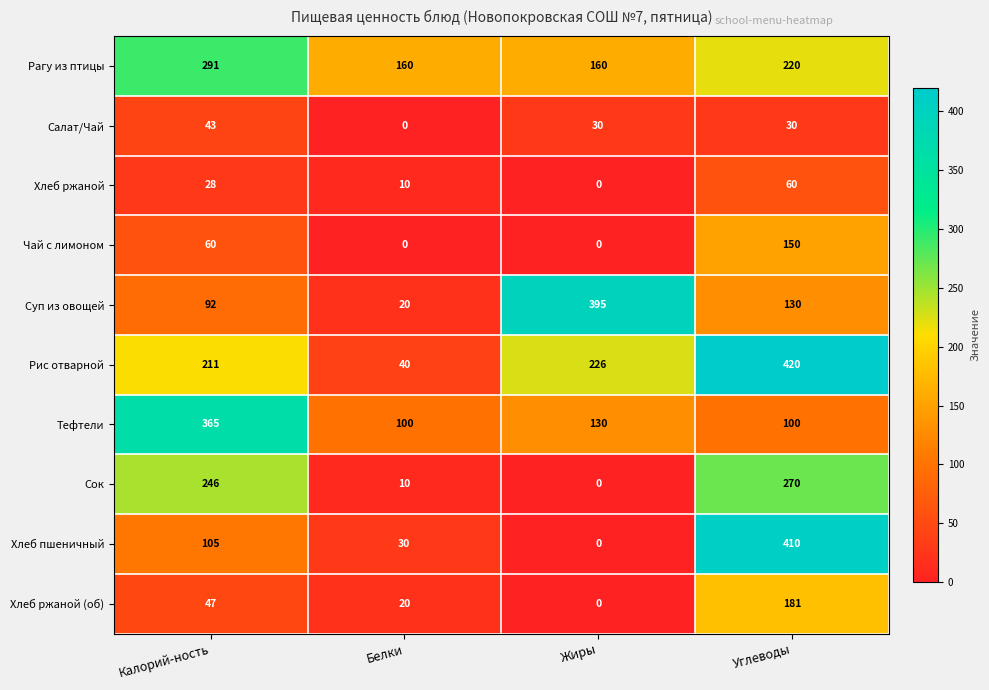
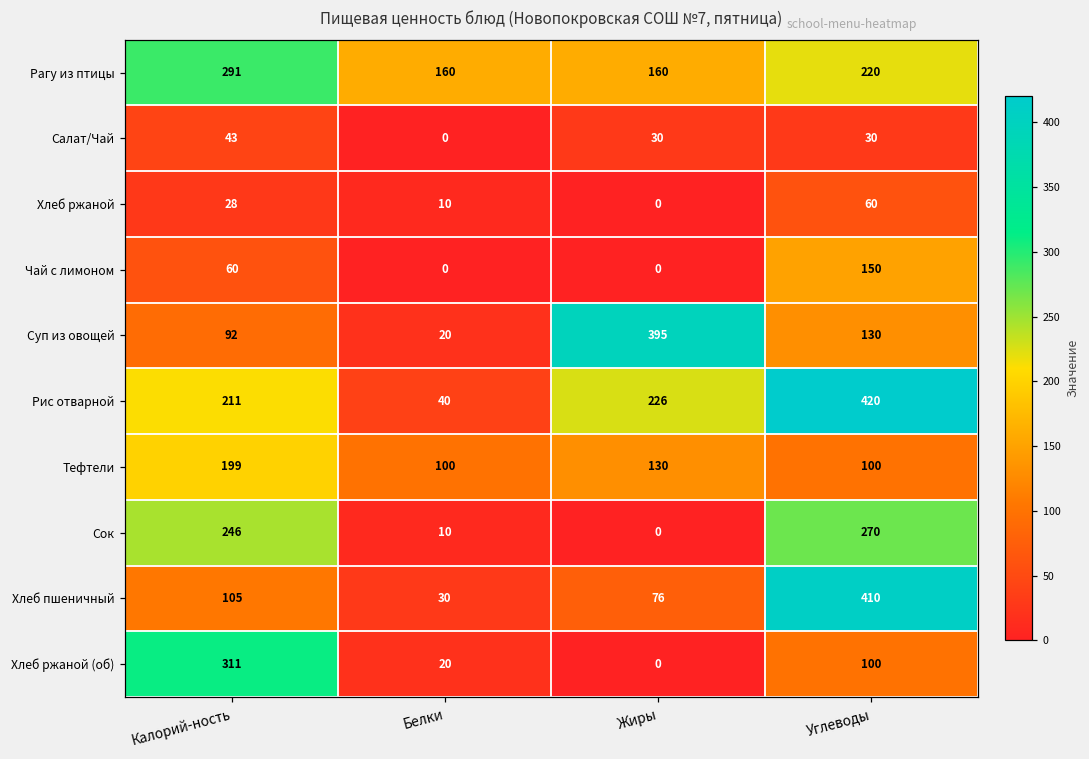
Тефтели, Калорий-ность: 365 -> 199
Хлеб пшеничный, Жиры: 0 -> 76
Хлеб ржаной (об), Калорий-ность: 47 -> 311
Хлеб ржаной (об), Углеводы: 181 -> 100
